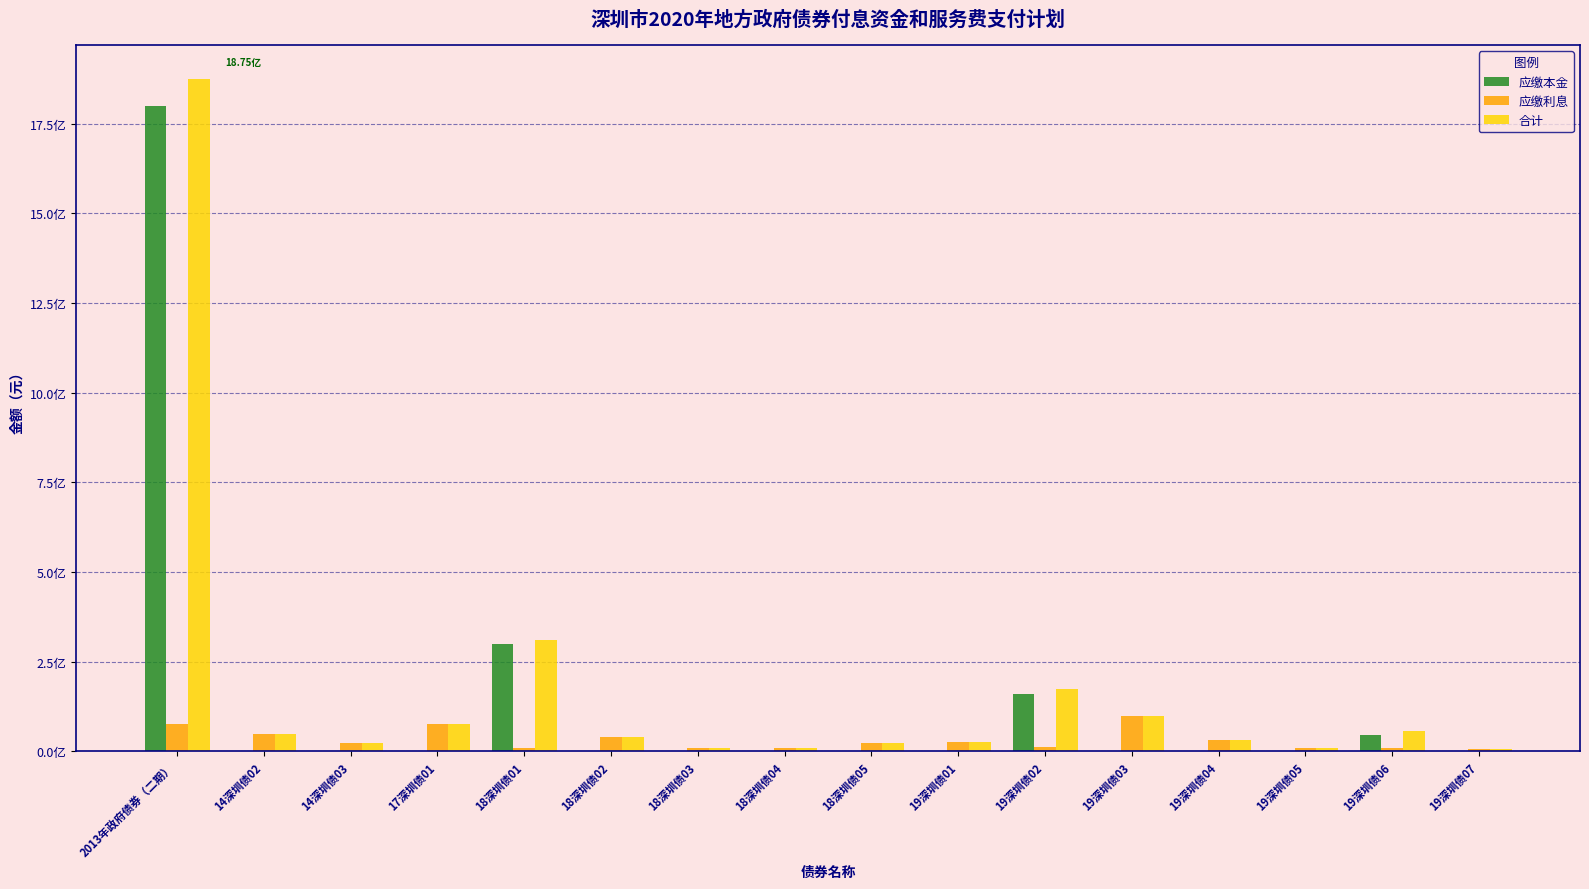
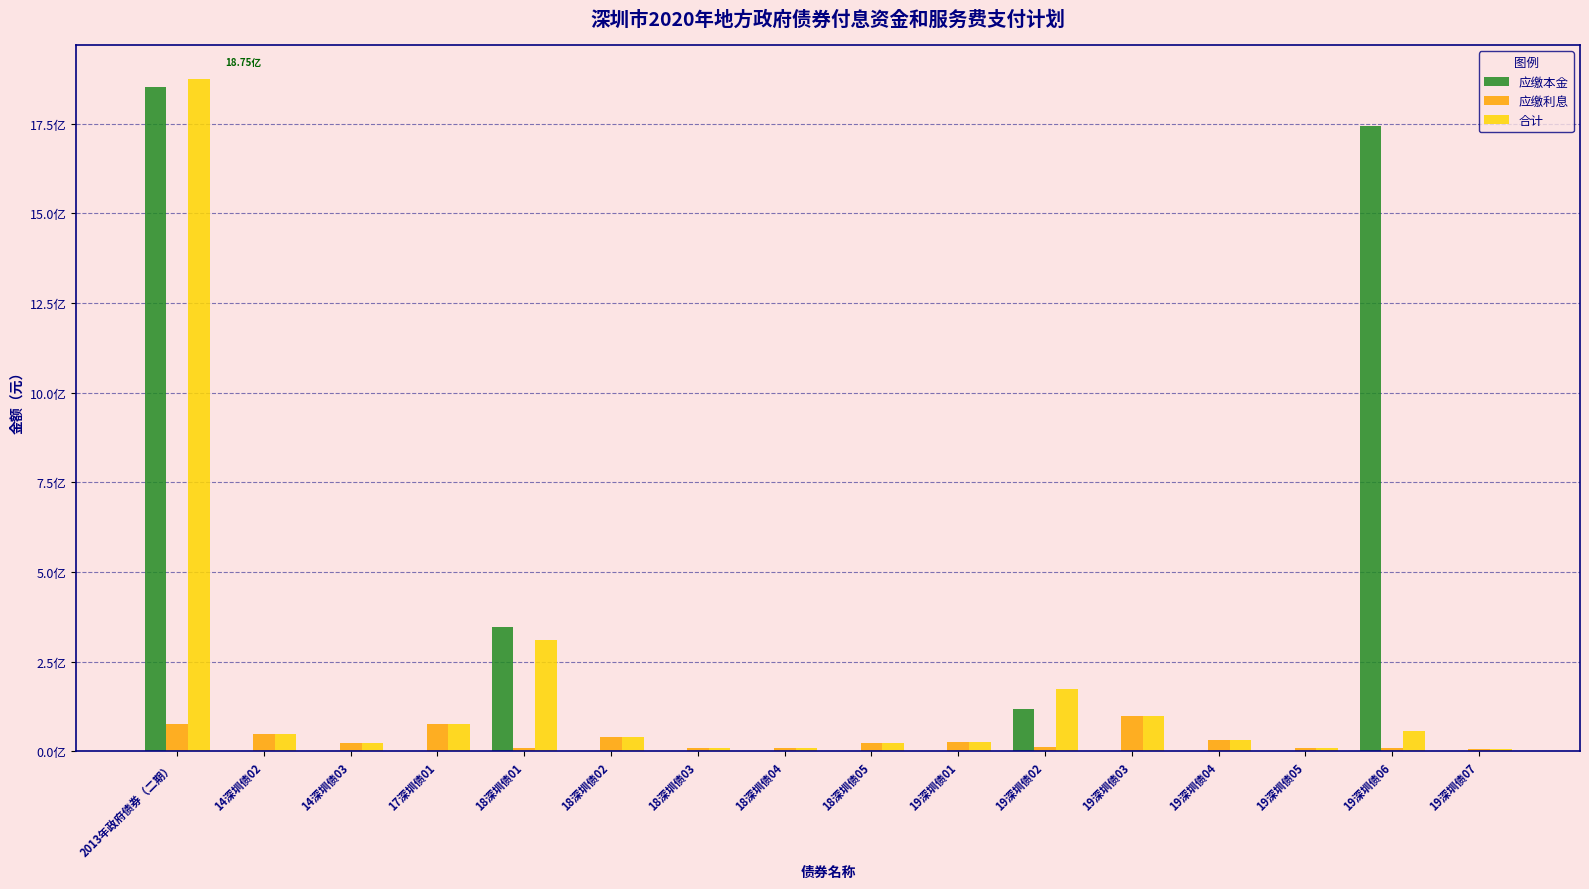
应缴本金, 2013年政府债券（二期）: 18.0亿 -> 18.5亿
应缴本金, 18深圳债01: 3.0亿 -> 3.5亿
应缴本金, 19深圳债02: 1.6亿 -> 1.2亿
应缴本金, 19深圳债06: 0.5亿 -> 17.4亿
